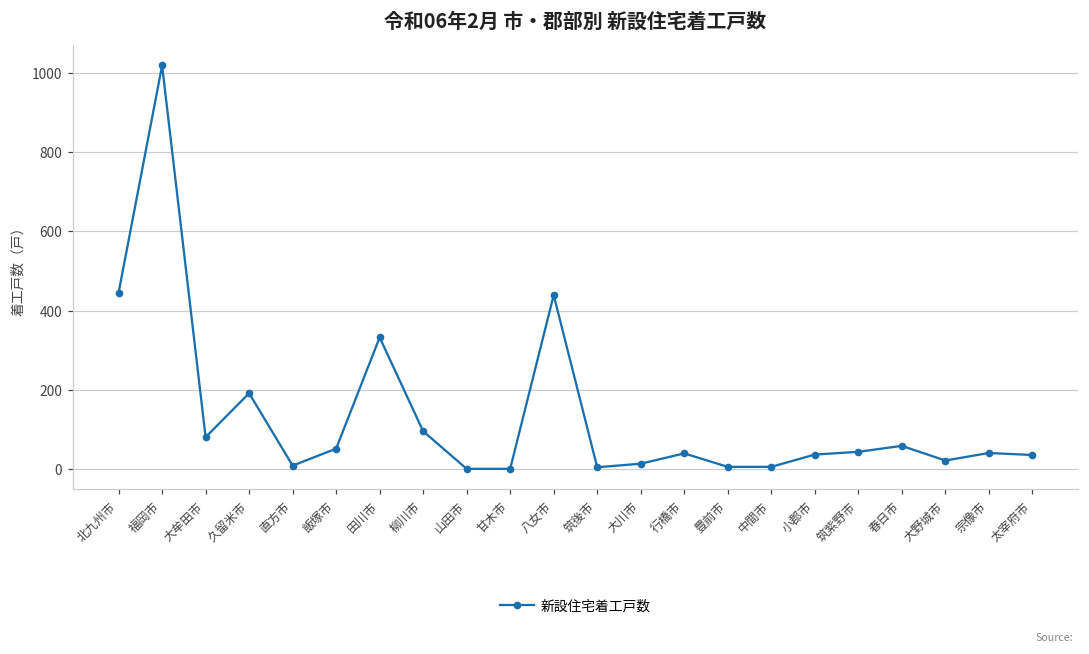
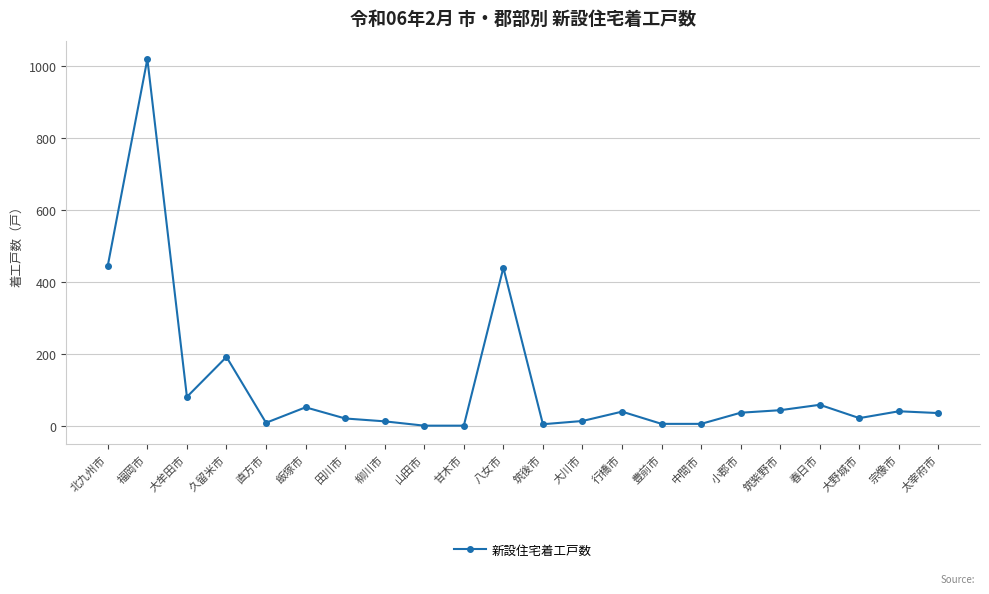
田川市: 330 -> 20
柳川市: 100 -> 10
